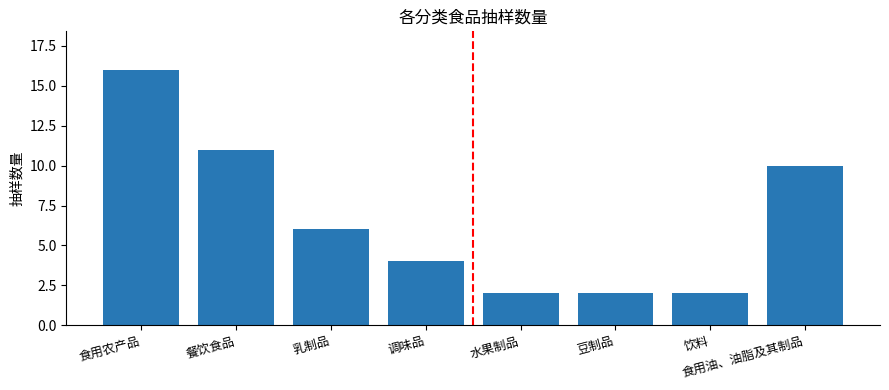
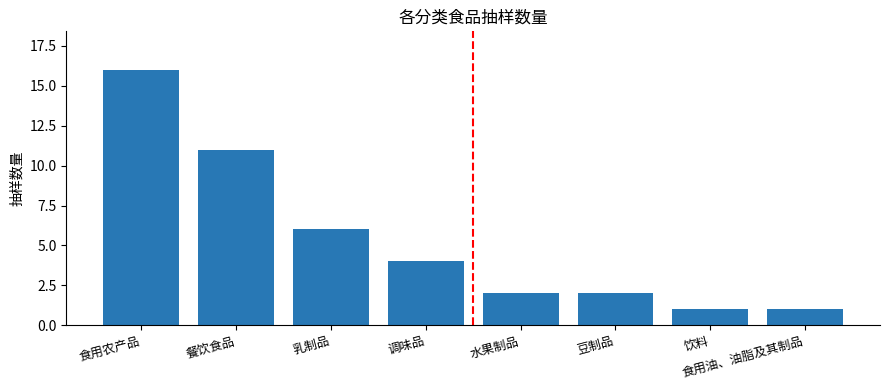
饮料: 2 -> 1
食用油、油脂及其制品: 10 -> 1
